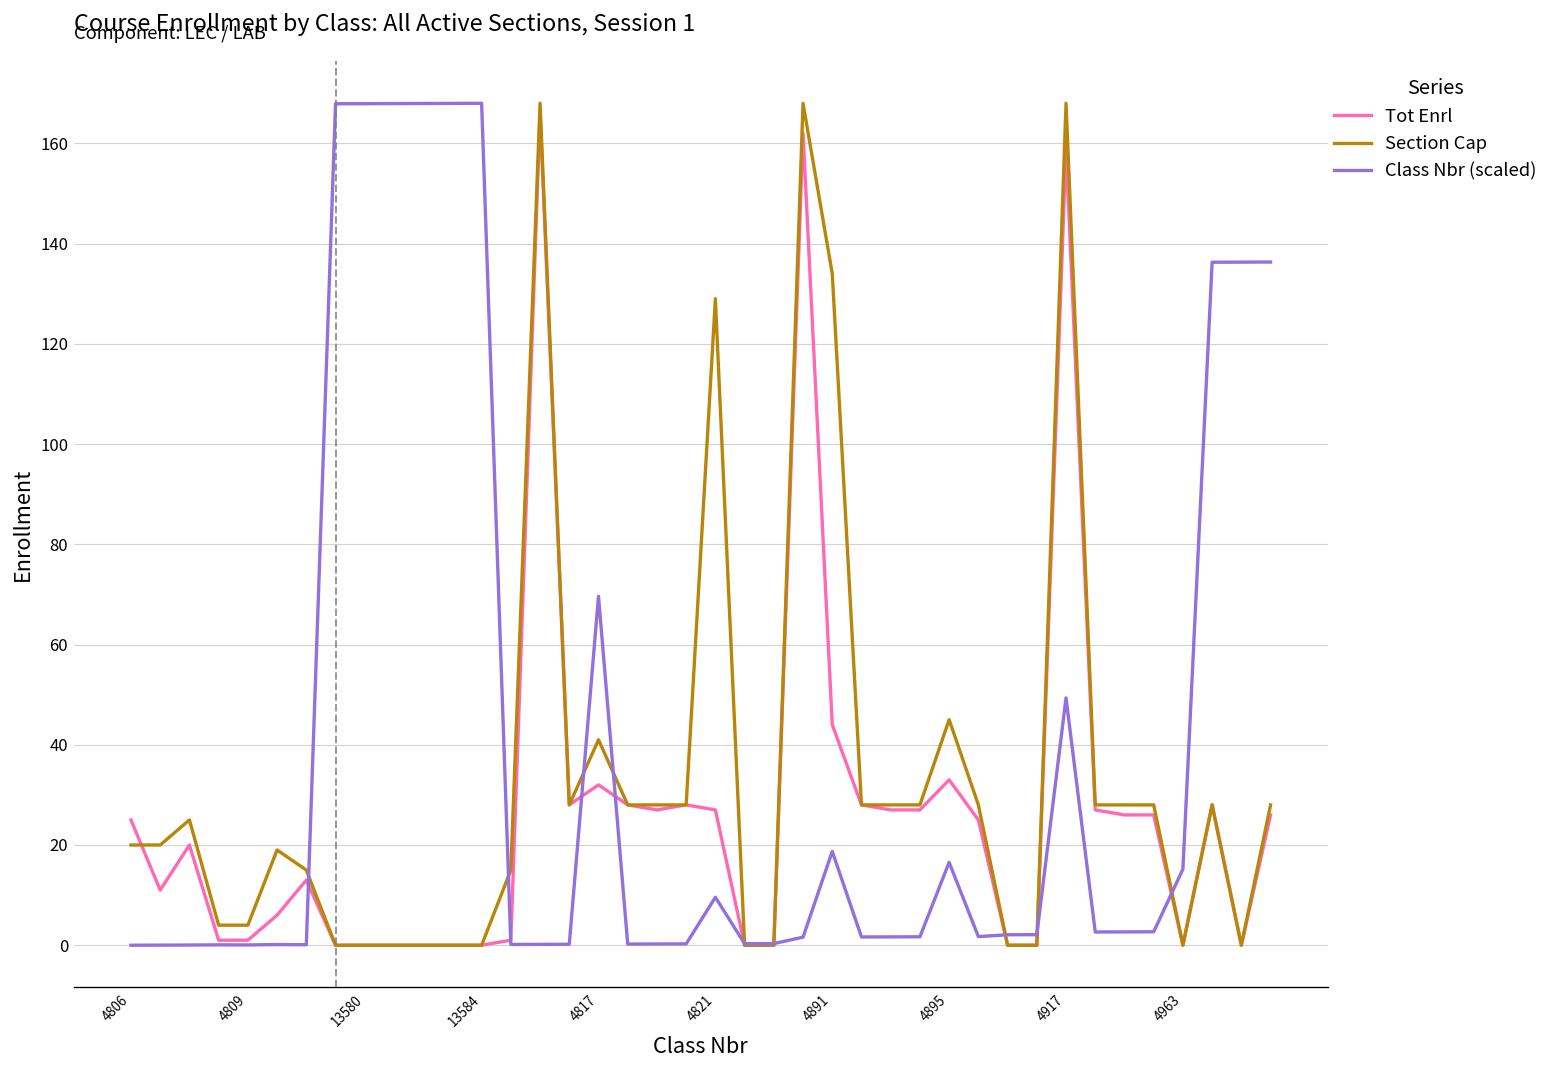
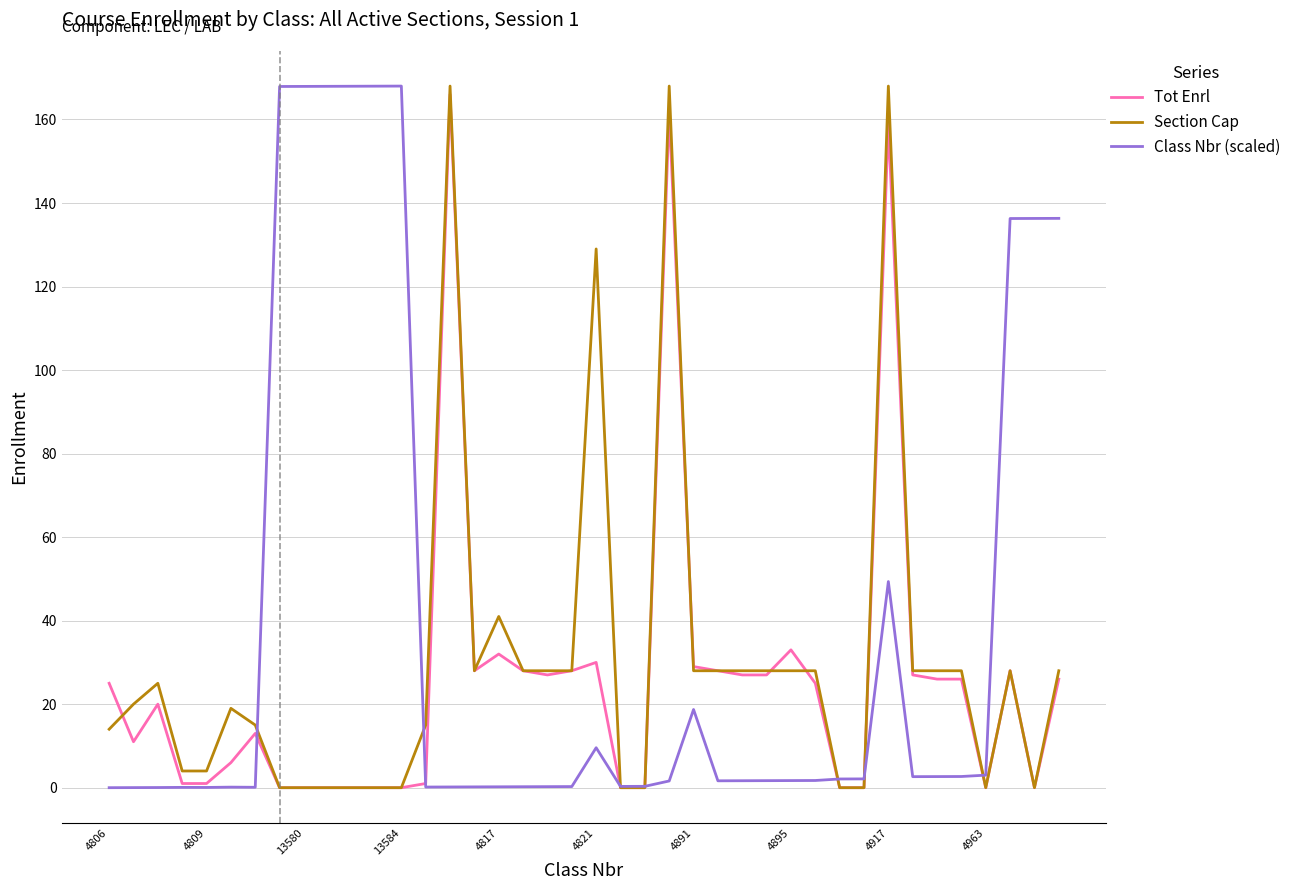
Section Cap, 4806: 20 -> 14
Class Nbr (scaled), 4817: 70 -> 0
Tot Enrl, 4821: 27 -> 30
Tot Enrl, 4891: 44 -> 29
Section Cap, 4891: 134 -> 28
Section Cap, 4895: 45 -> 28
Class Nbr (scaled), 4895: 17 -> 2
Class Nbr (scaled), 4963: 15 -> 3
